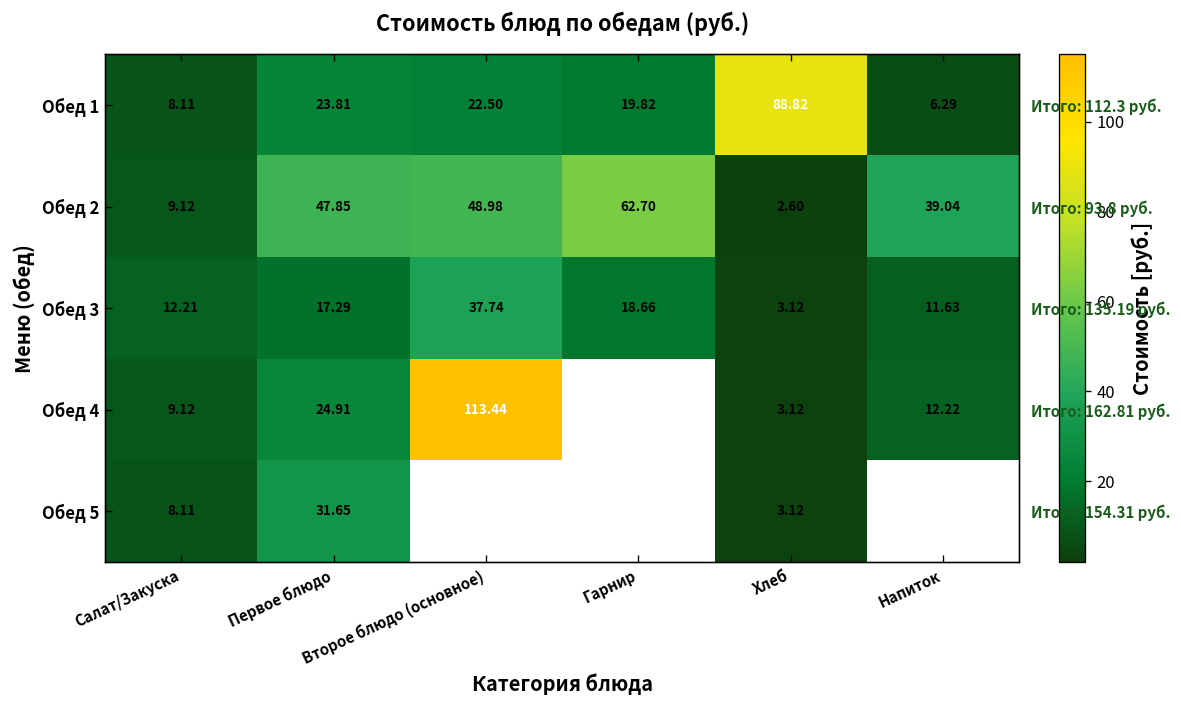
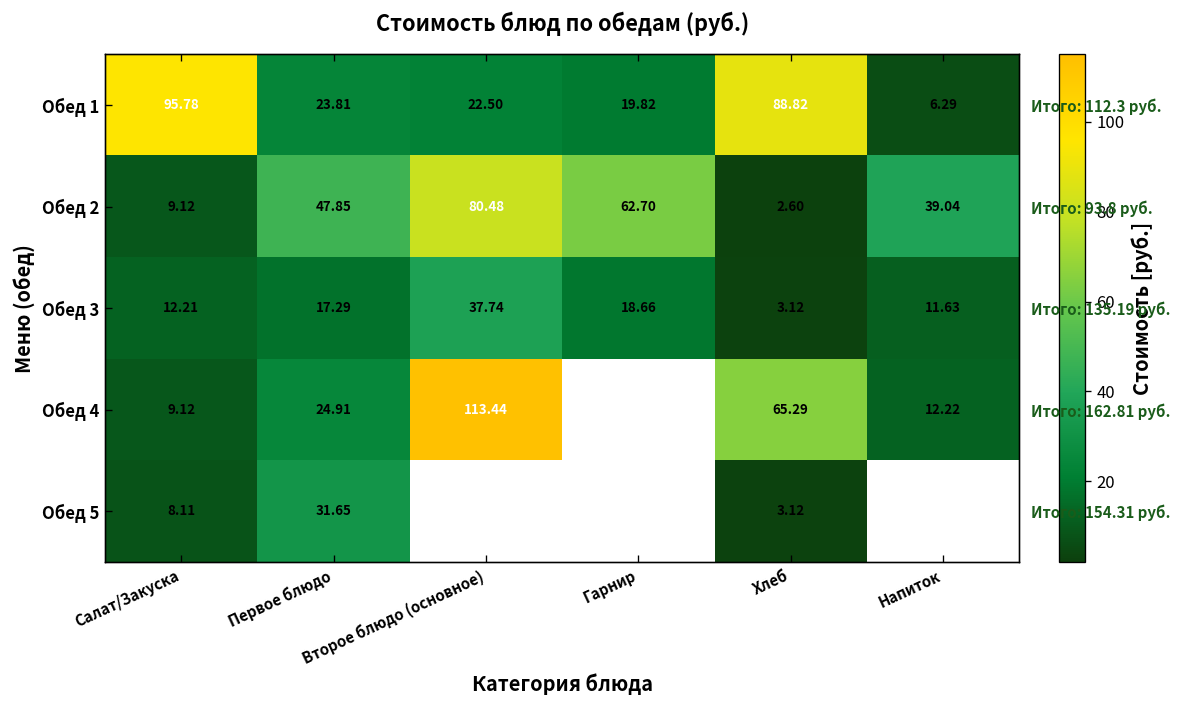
Обед 1, Салат/Закуска: 8.11 -> 95.78
Обед 2, Второе блюдо (основное): 48.98 -> 80.48
Обед 4, Хлеб: 3.12 -> 65.29
